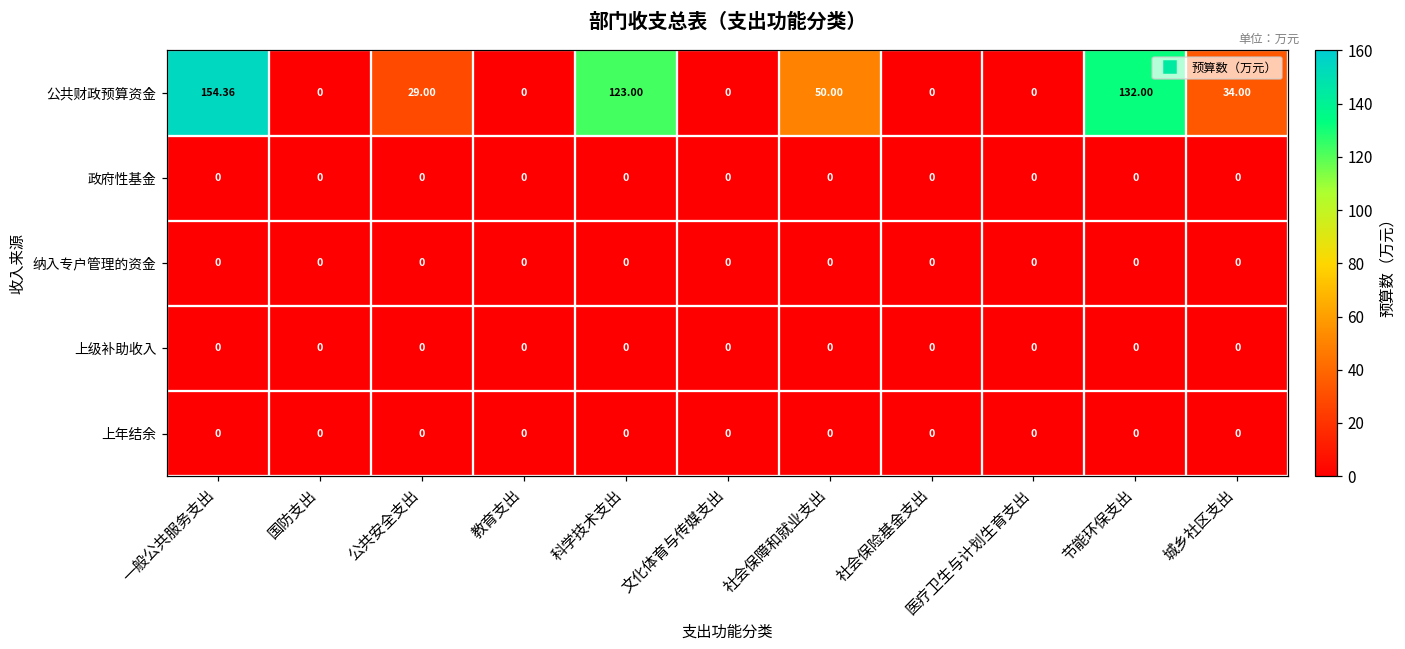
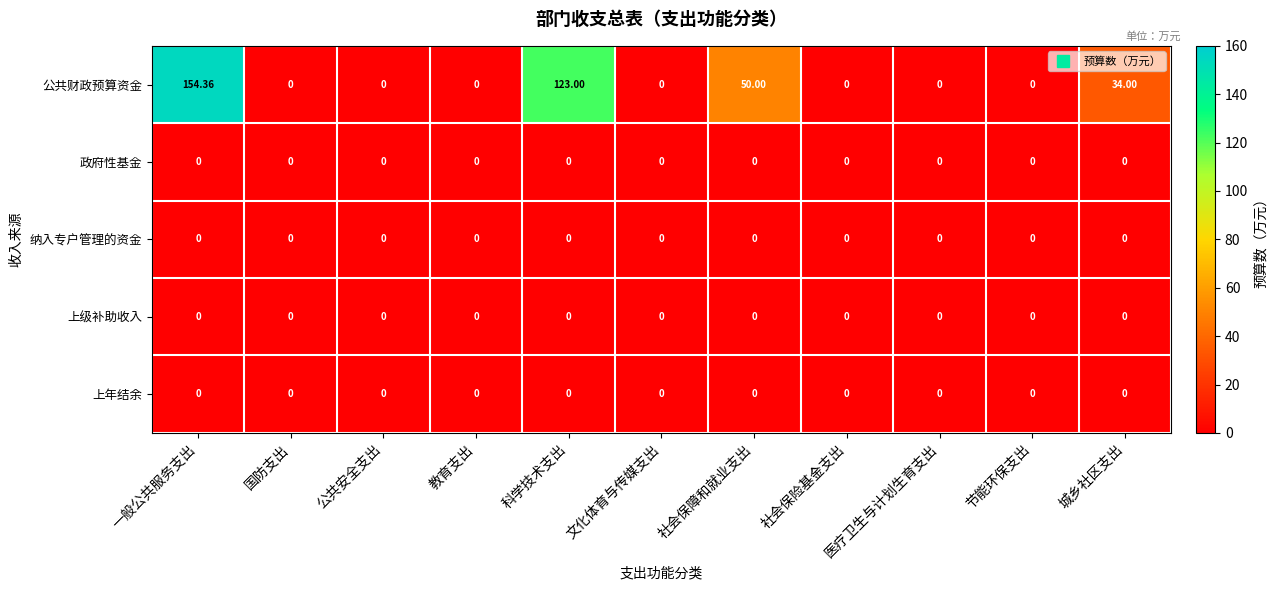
公共财政预算资金, 公共安全支出: 29.00 -> 0
公共财政预算资金, 节能环保支出: 132.00 -> 0
